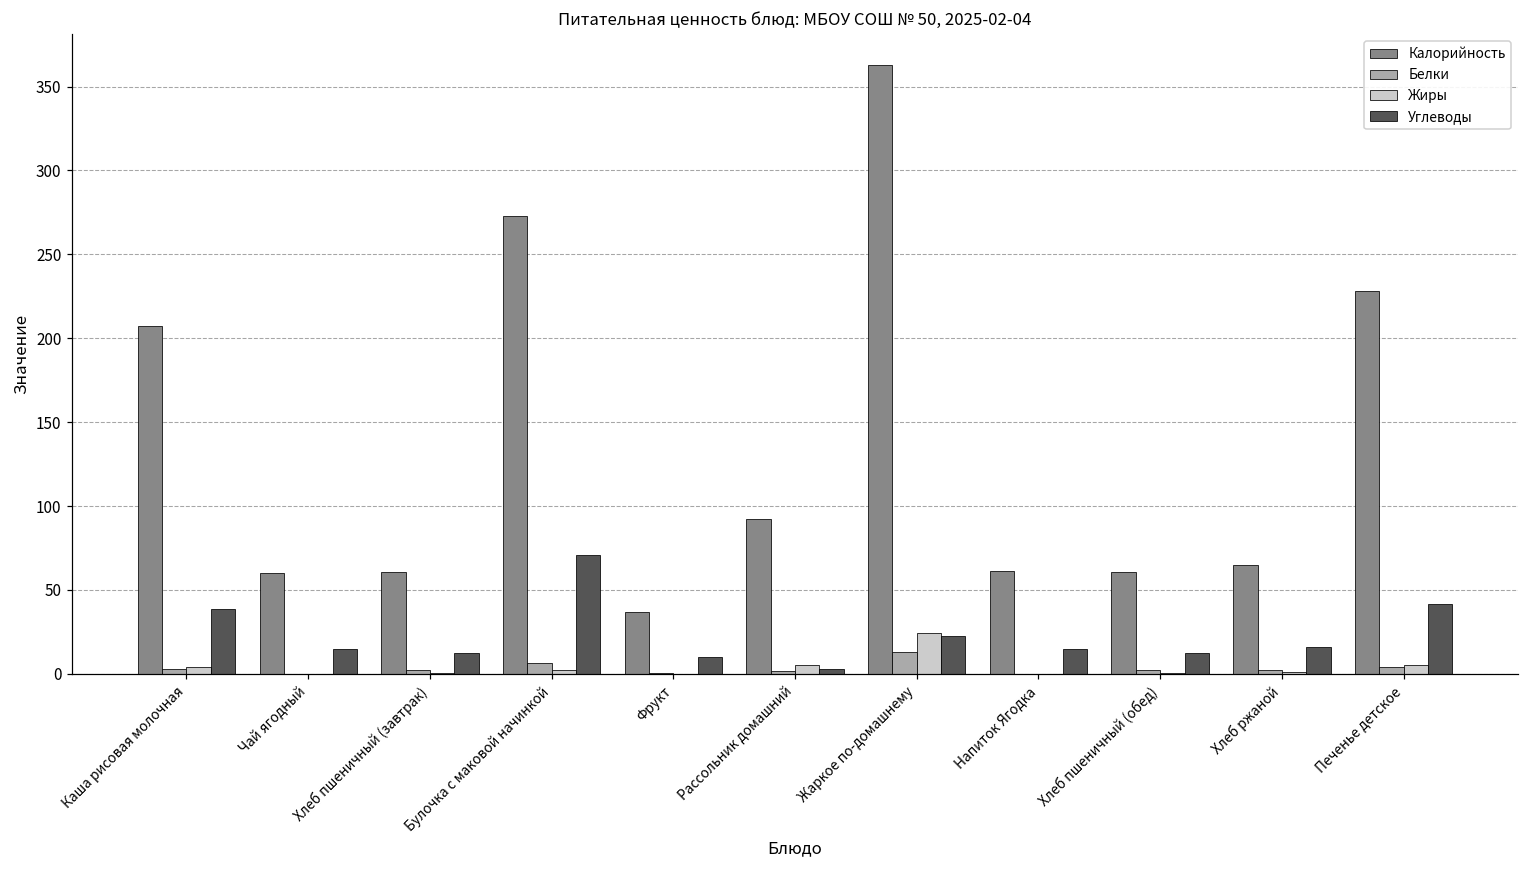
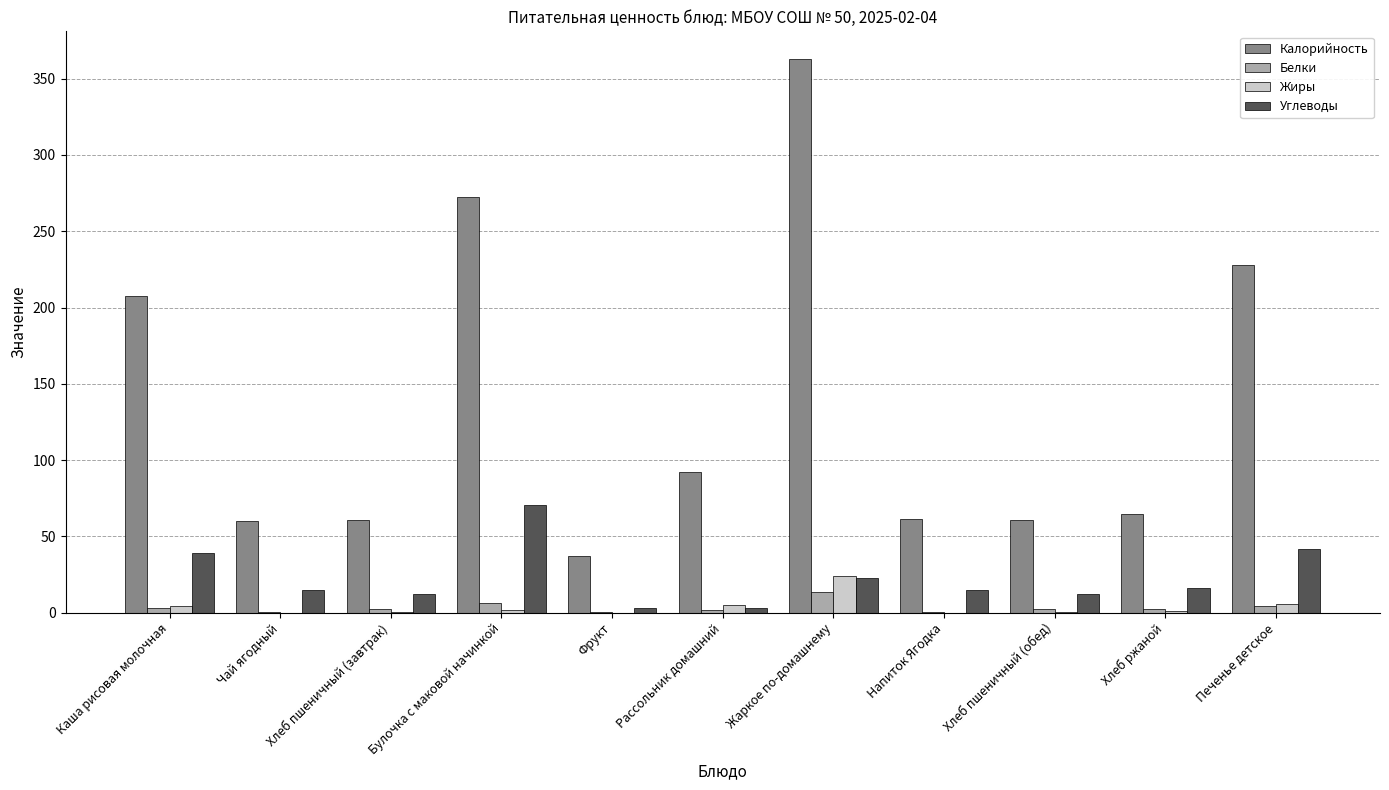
Углеводы, Фрукт: 10 -> 3
